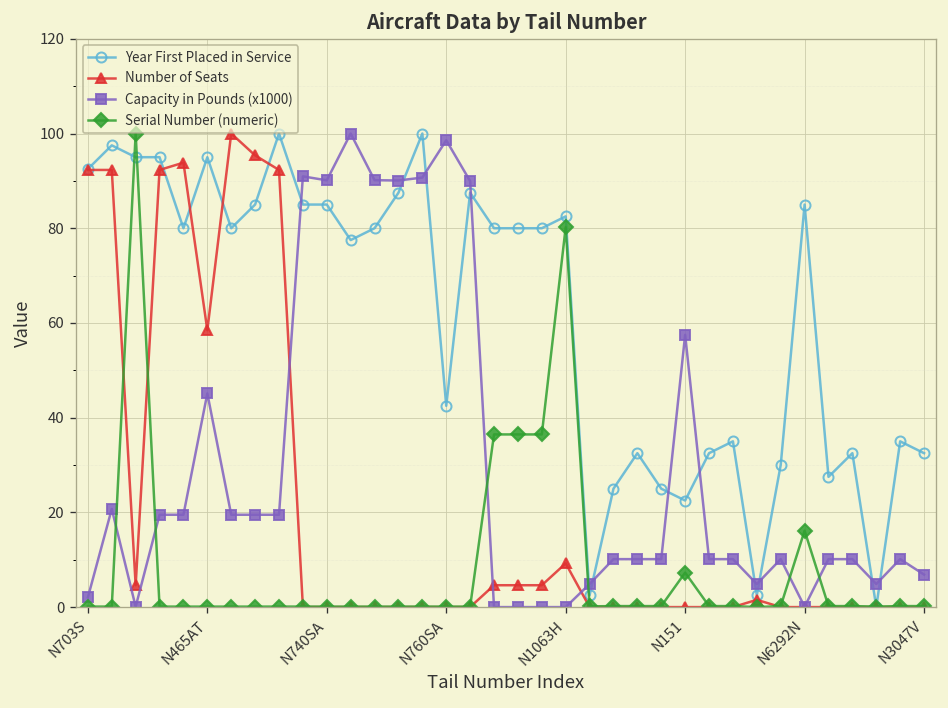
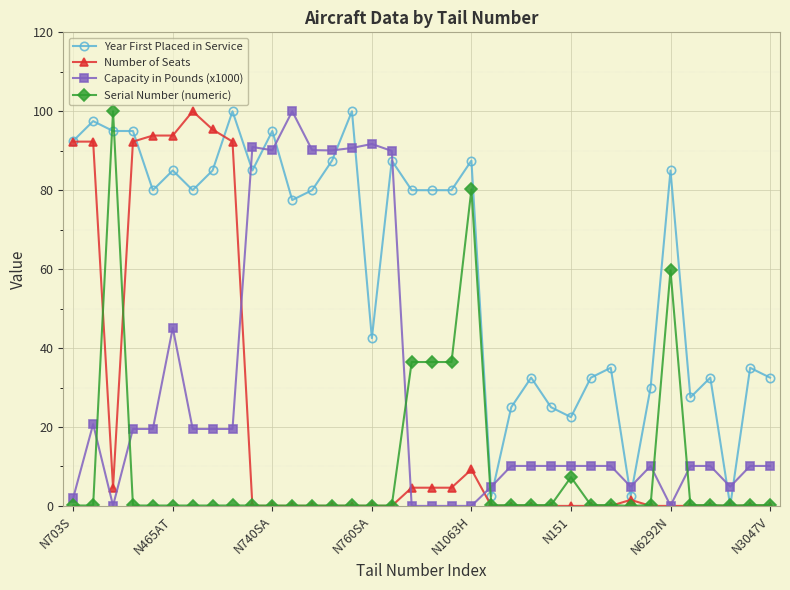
Year First Placed in Service, N465AT: 95 -> 85
Number of Seats, N465AT: 58 -> 94
Year First Placed in Service, N740SA: 85 -> 95
Capacity in Pounds (x1000), N760SA: 99 -> 92
Year First Placed in Service, N1063H: 83 -> 88
Capacity in Pounds (x1000), N151: 57 -> 10
Serial Number (numeric), N6292N: 16 -> 60
Capacity in Pounds (x1000), N3047V: 7 -> 10
